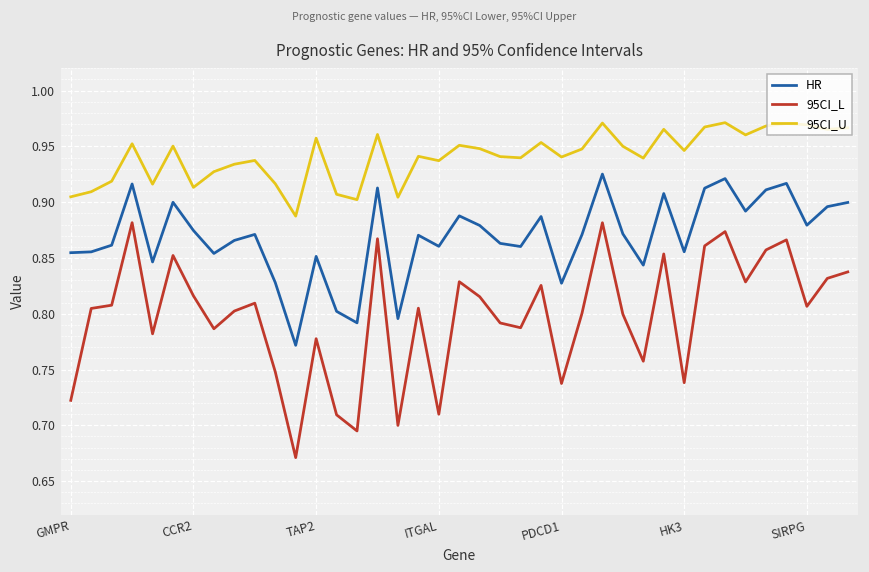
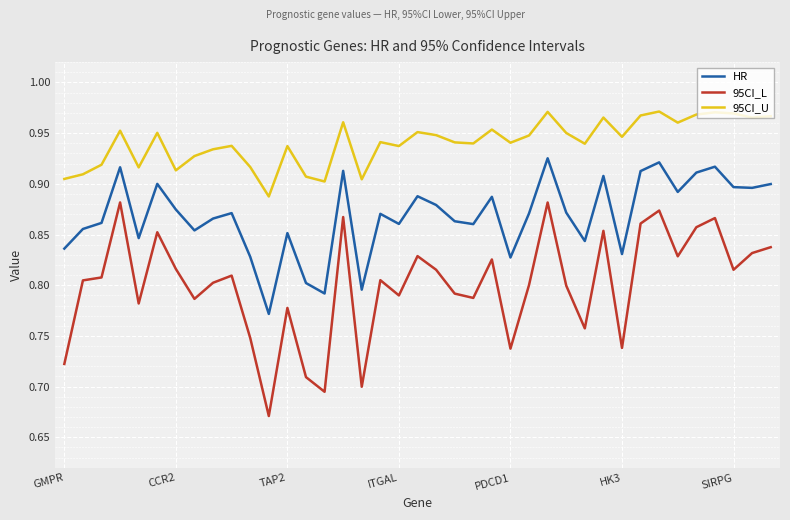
HR, GMPR: 0.855 -> 0.836
95CI_U, TAP2: 0.957 -> 0.937
95CI_L, ITGAL: 0.710 -> 0.790
HR, HK3: 0.856 -> 0.831
HR, SIRPG: 0.879 -> 0.897
95CI_L, SIRPG: 0.807 -> 0.815
